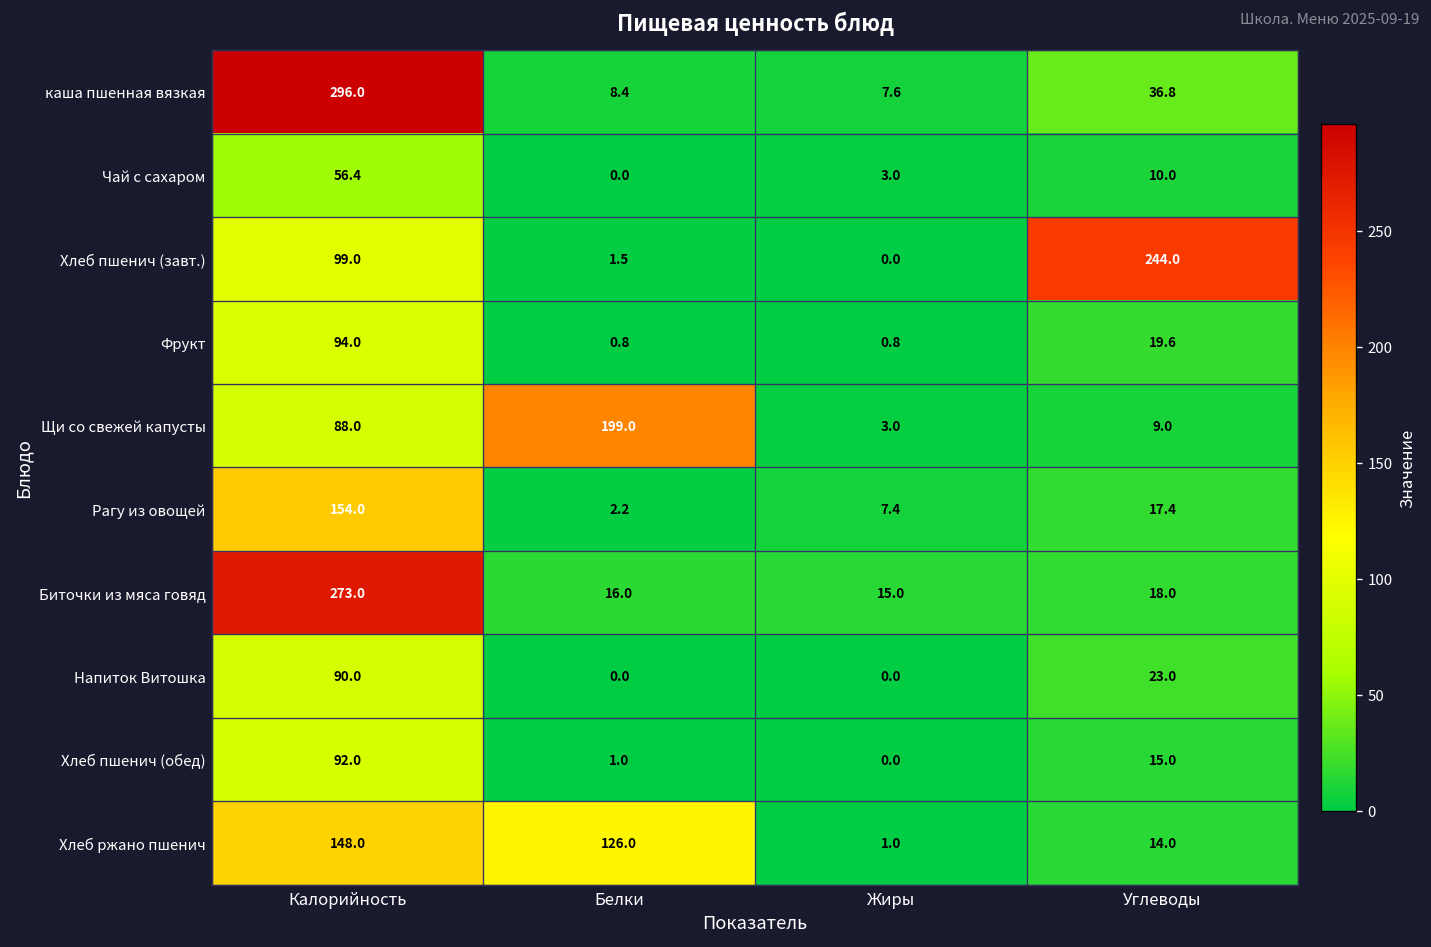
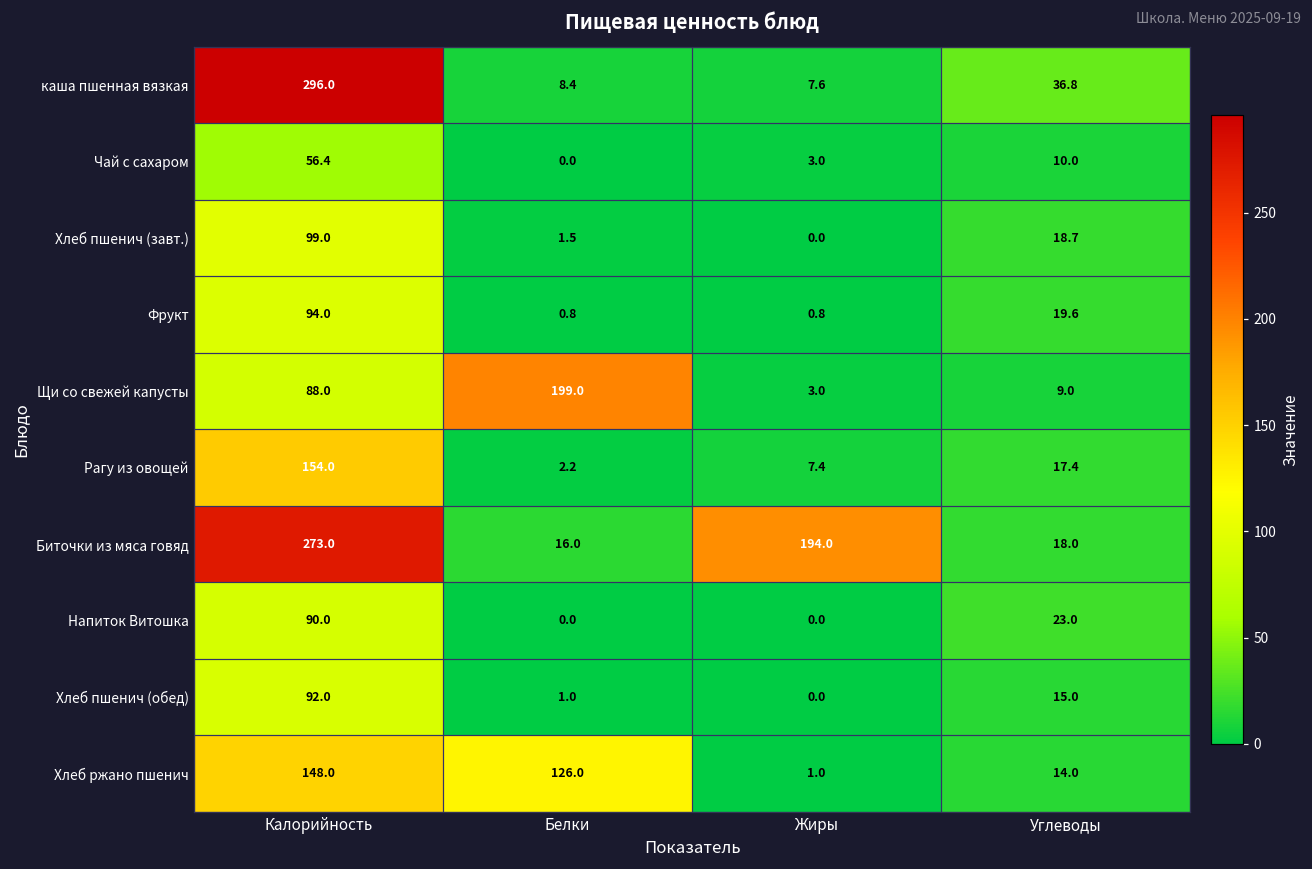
Хлеб пшенич (завт.), Углеводы: 244.0 -> 18.7
Биточки из мяса говяд, Жиры: 15.0 -> 194.0
